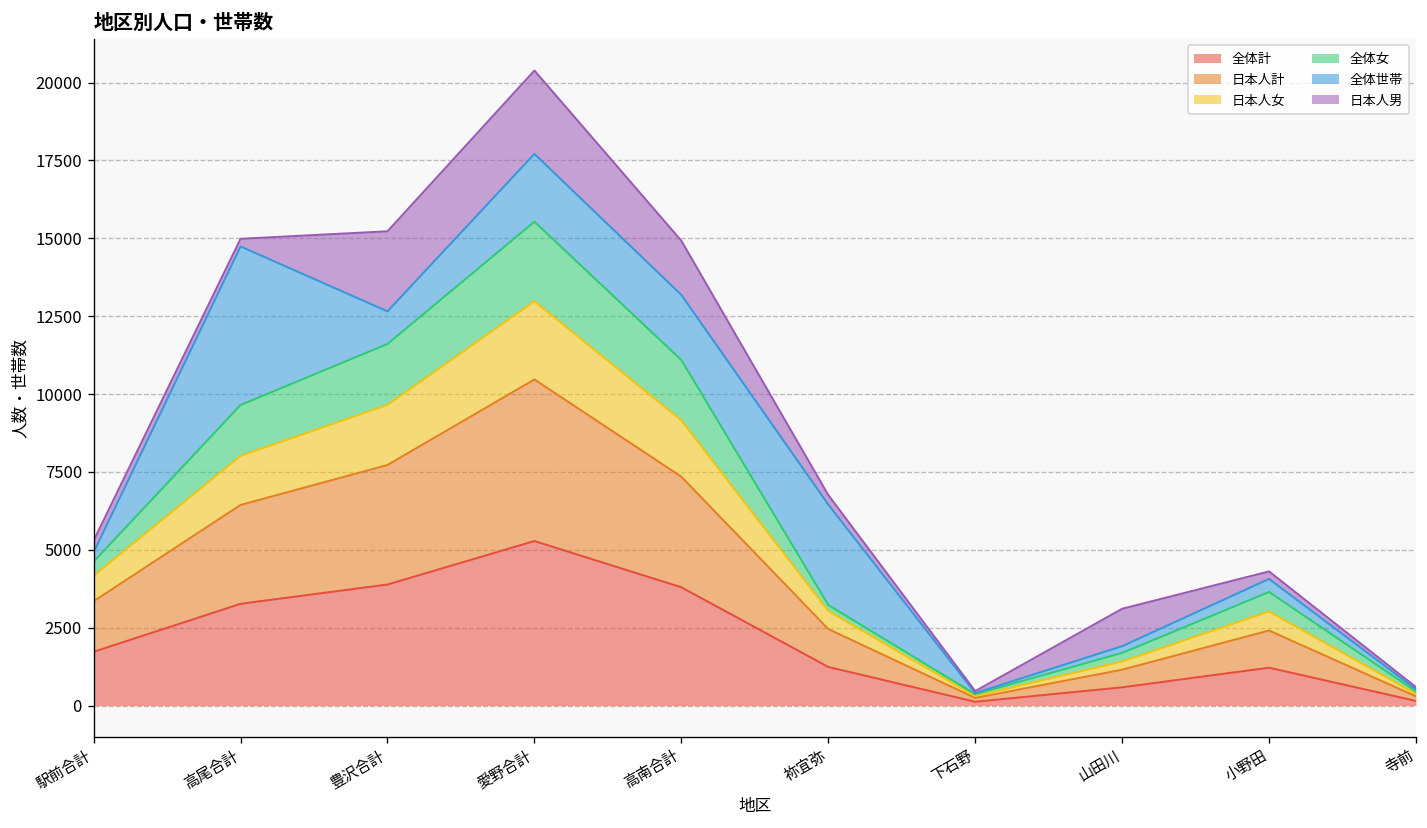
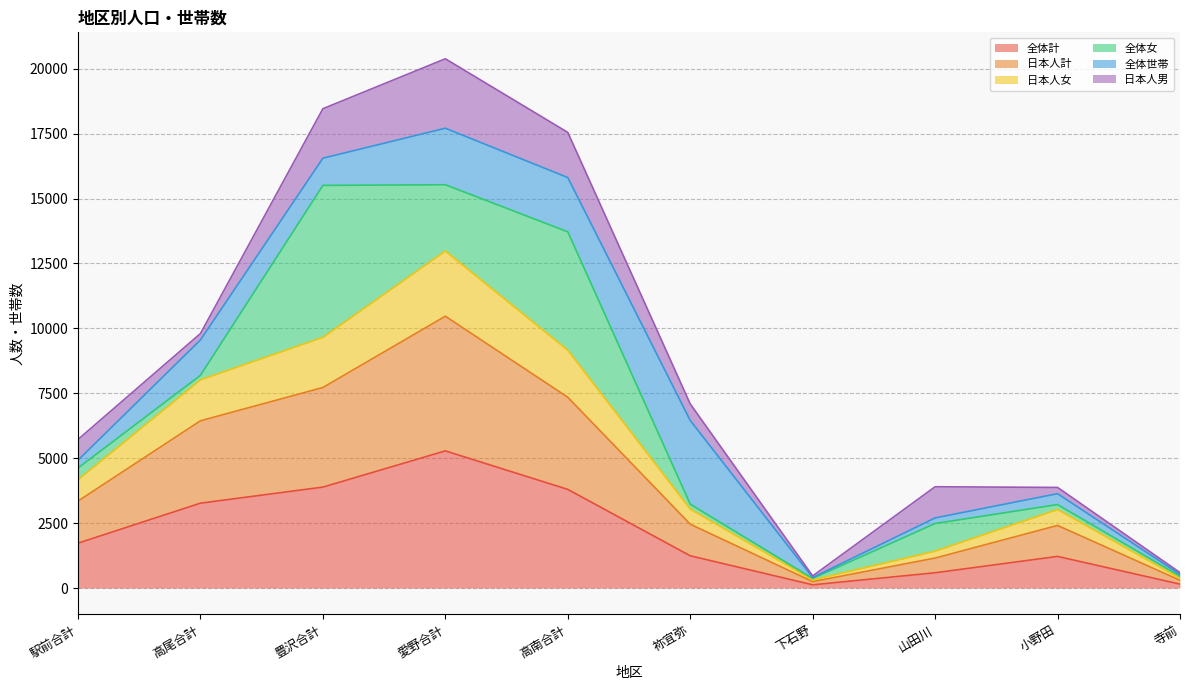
日本人男, 駅前合計: 400 -> 800
全体女, 高尾合計: 1600 -> 200
全体世帯, 高尾合計: 5100 -> 1400
全体女, 豊沢合計: 2000 -> 5900
日本人男, 豊沢合計: 2600 -> 1900
全体女, 高南合計: 1900 -> 4600
日本人男, 祢宜弥: 300 -> 600
全体女, 山田川: 300 -> 1100
全体女, 小野田: 600 -> 200
